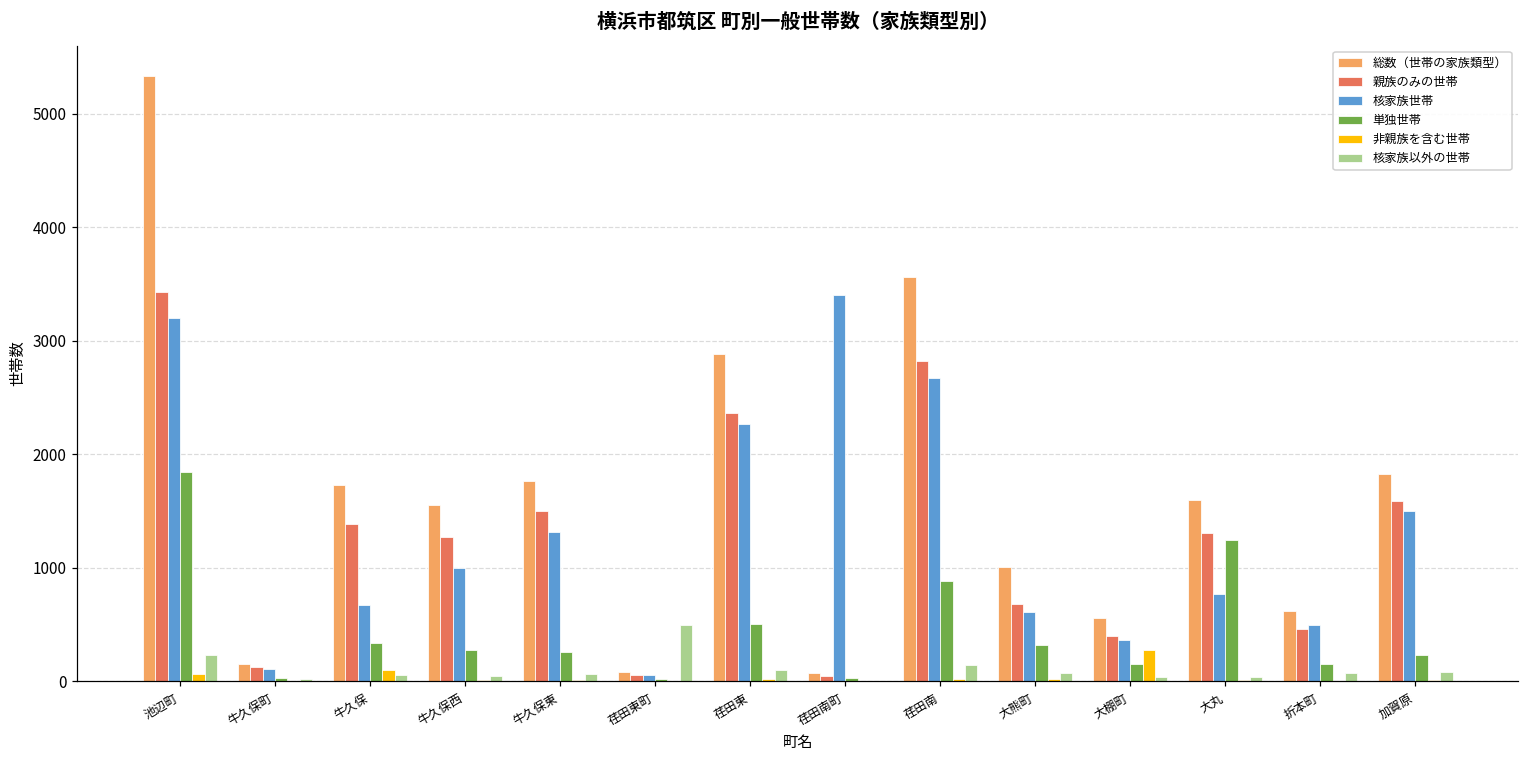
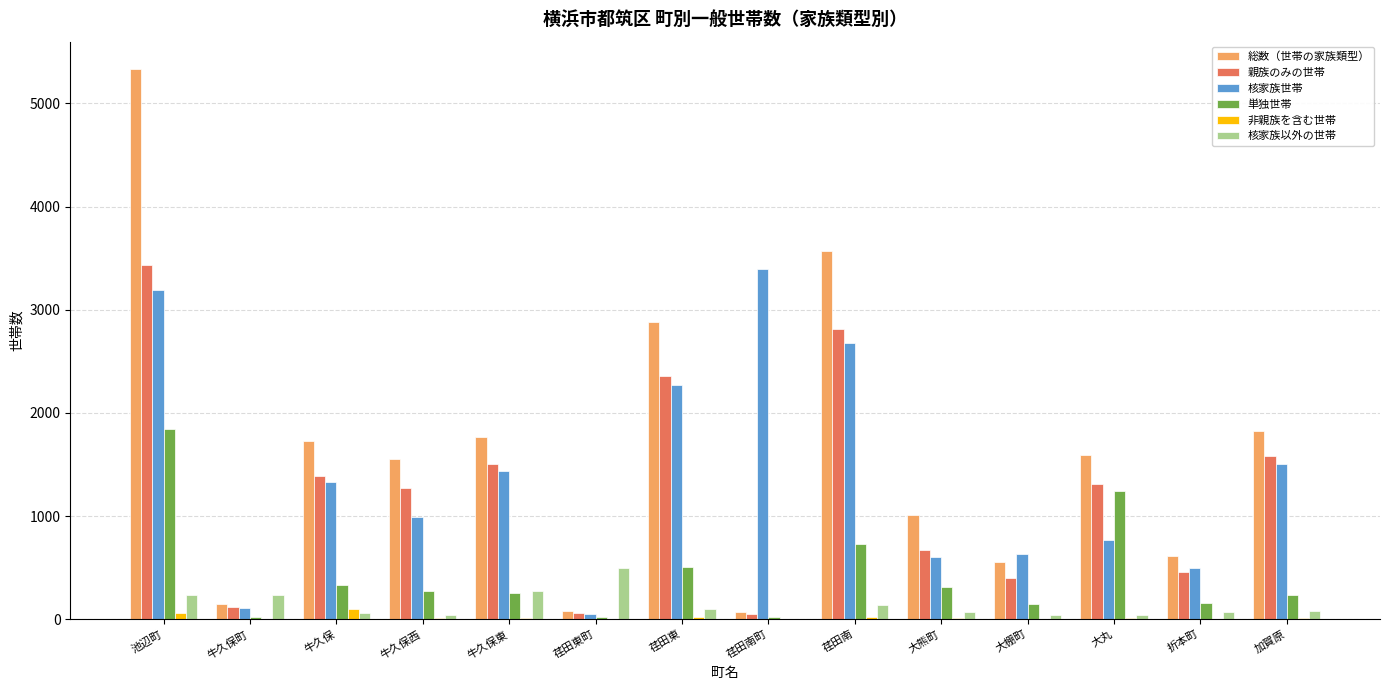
核家族以外の世帯, 牛久保町: 20 -> 230
核家族世帯, 牛久保: 670 -> 1330
核家族世帯, 牛久保東: 1320 -> 1440
核家族以外の世帯, 牛久保東: 60 -> 280
単独世帯, 荏田南: 890 -> 730
核家族世帯, 大棚町: 360 -> 630
非親族を含む世帯, 大棚町: 270 -> 0
